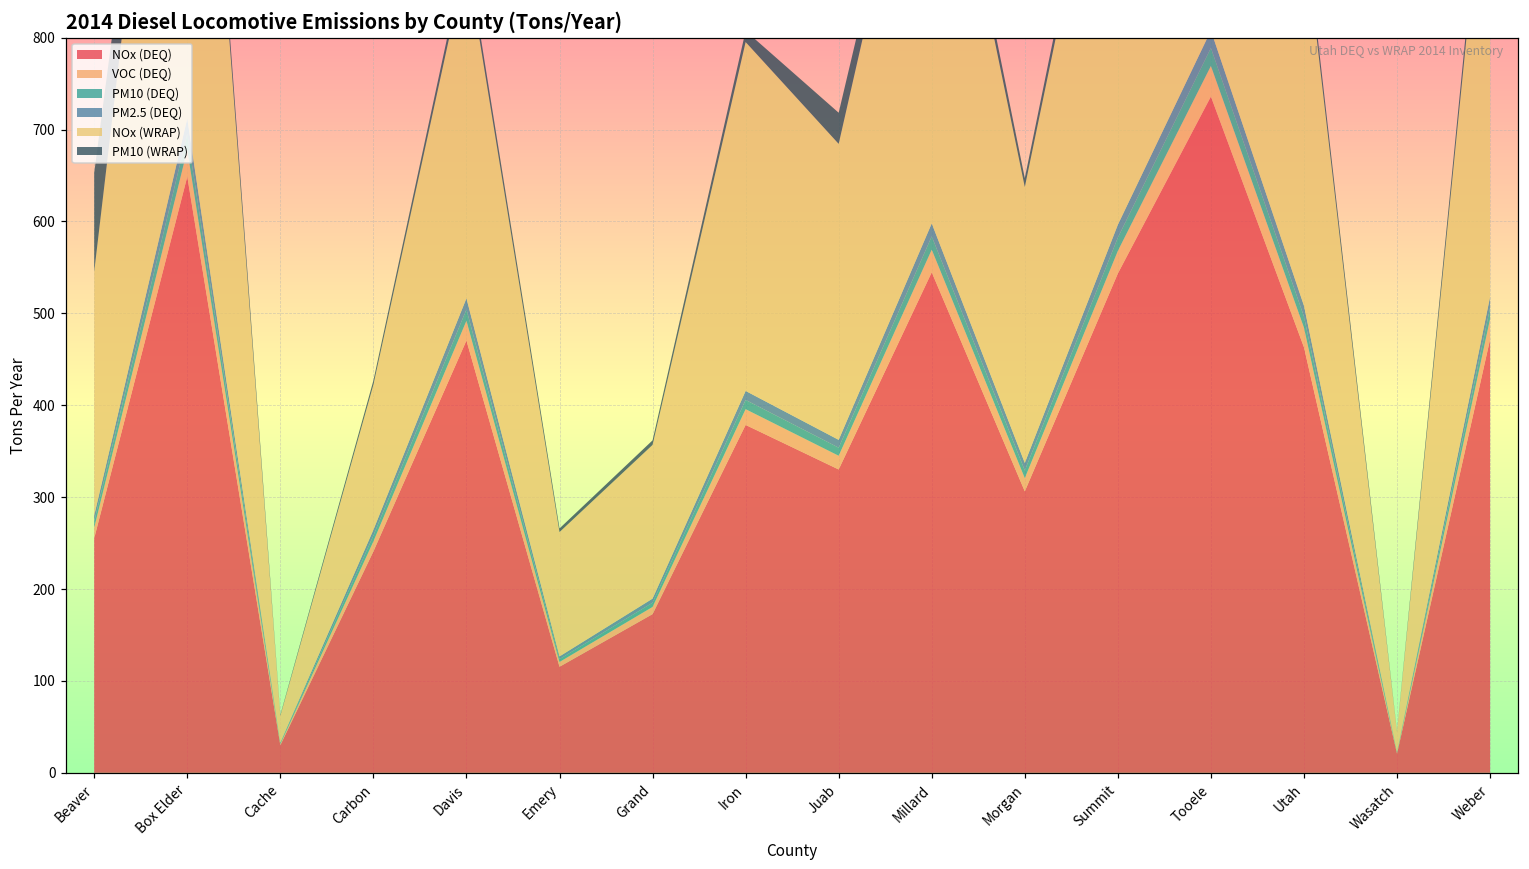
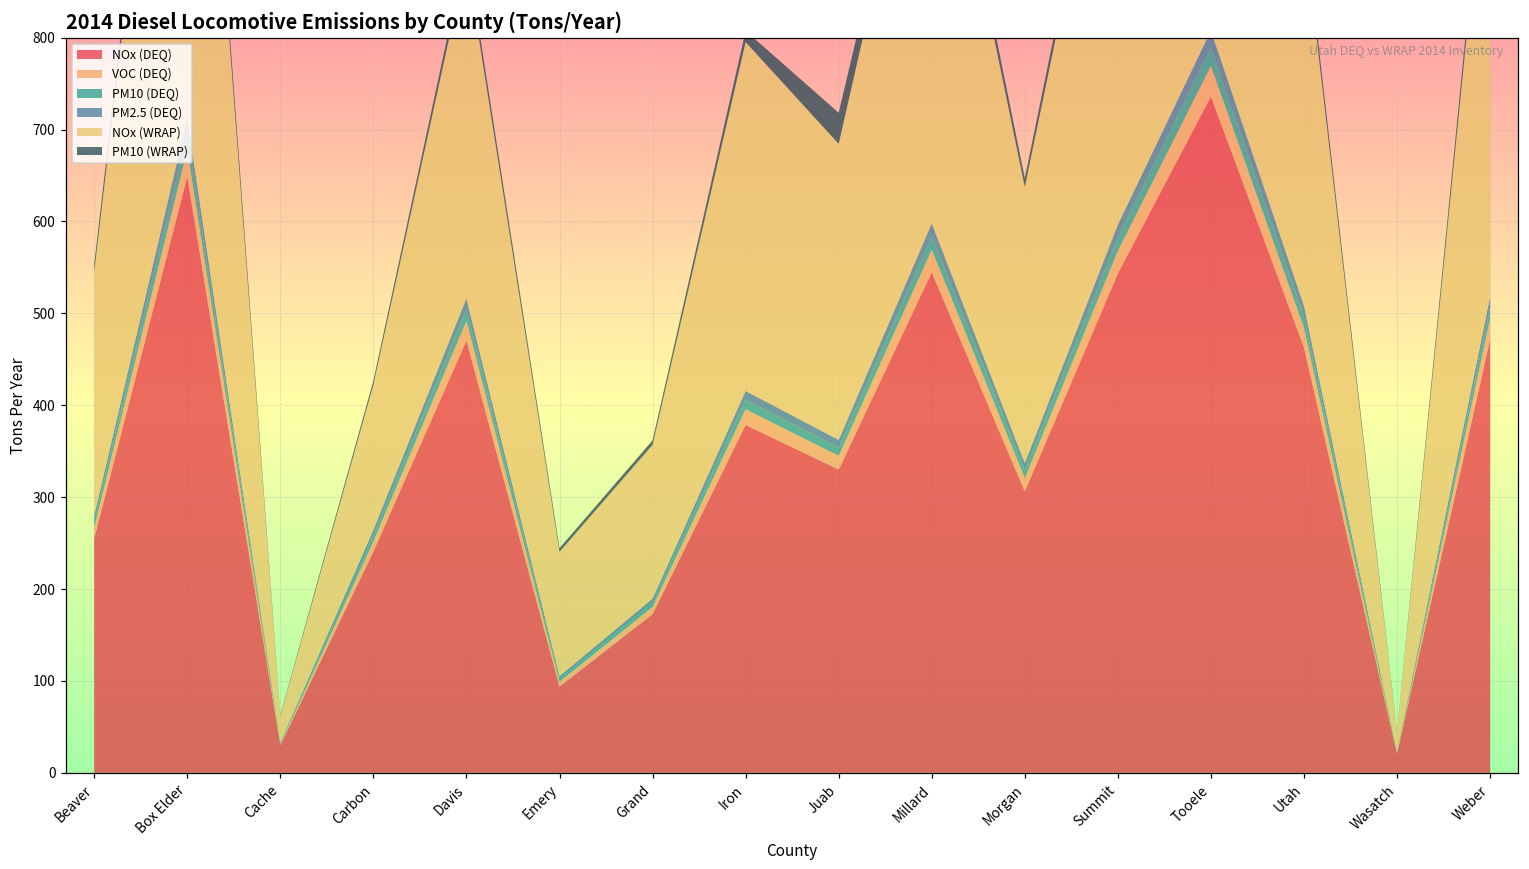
PM10 (WRAP), Beaver: 110 -> 10
NOx (DEQ), Emery: 120 -> 90
